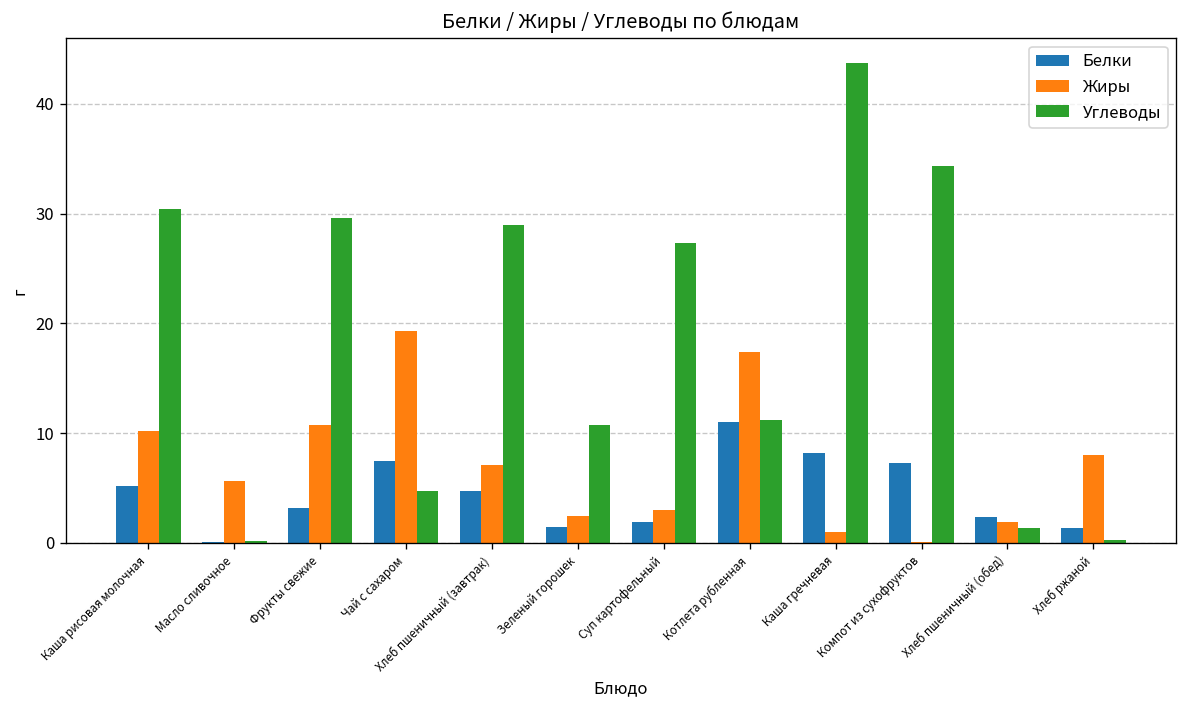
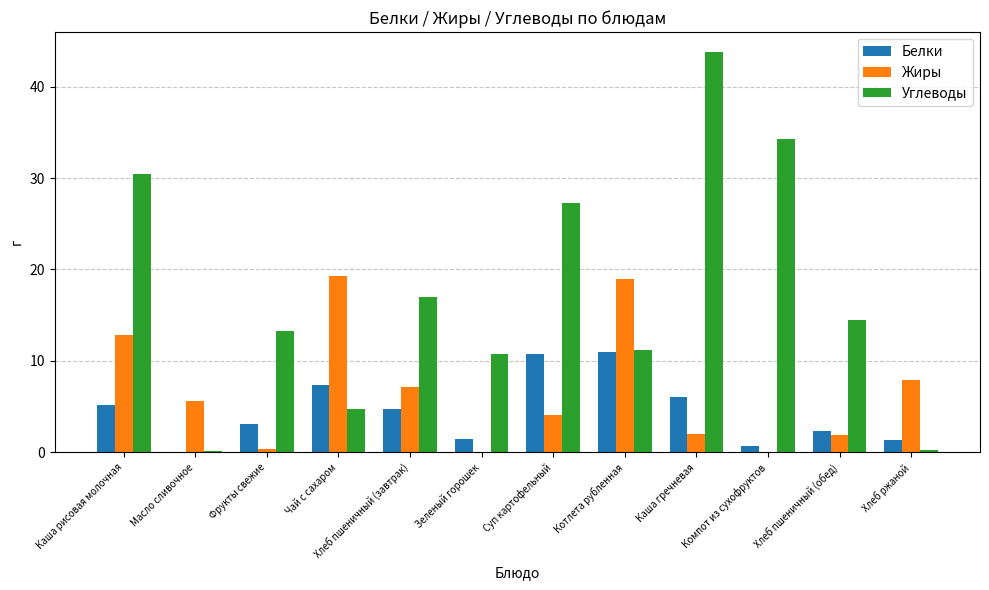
Жиры, Каша рисовая молочная: 10 -> 13
Жиры, Фрукты свежие: 11 -> 0
Углеводы, Фрукты свежие: 30 -> 13
Углеводы, Хлеб пшеничный (завтрак): 29 -> 17
Жиры, Зеленый горошек: 2 -> 0
Белки, Суп картофельный: 2 -> 11
Жиры, Суп картофельный: 3 -> 4
Жиры, Котлета рубленная: 17 -> 19
Белки, Каша гречневая: 8 -> 6
Жиры, Каша гречневая: 1 -> 2
Белки, Компот из сухофруктов: 7 -> 1
Углеводы, Хлеб пшеничный (обед): 1 -> 15
